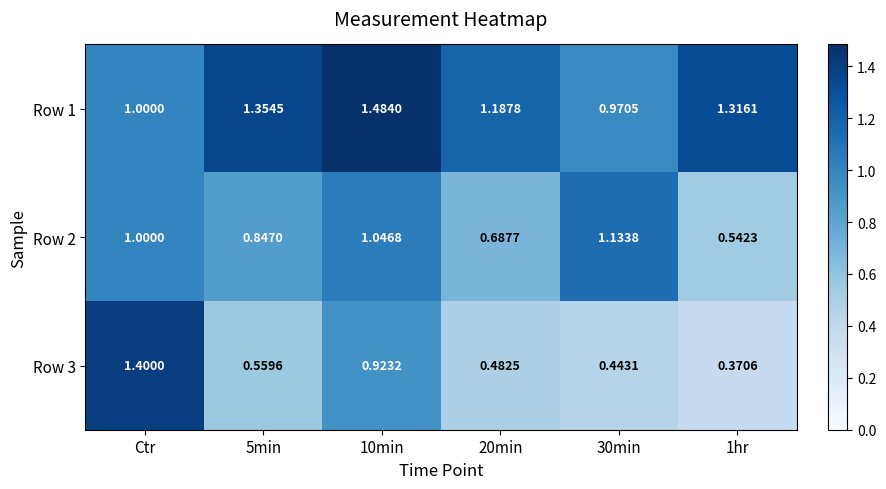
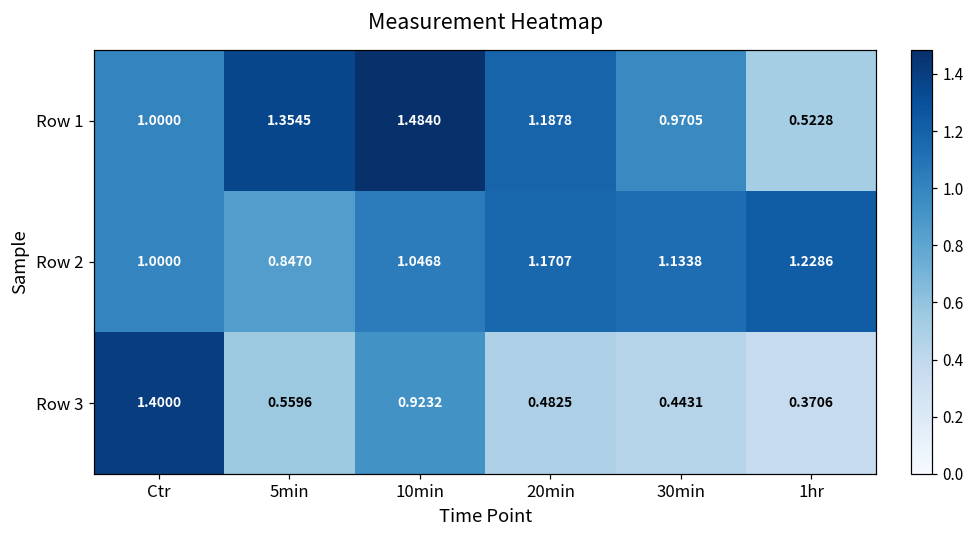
Row 1, 1hr: 1.3161 -> 0.5228
Row 2, 20min: 0.6877 -> 1.1707
Row 2, 1hr: 0.5423 -> 1.2286
